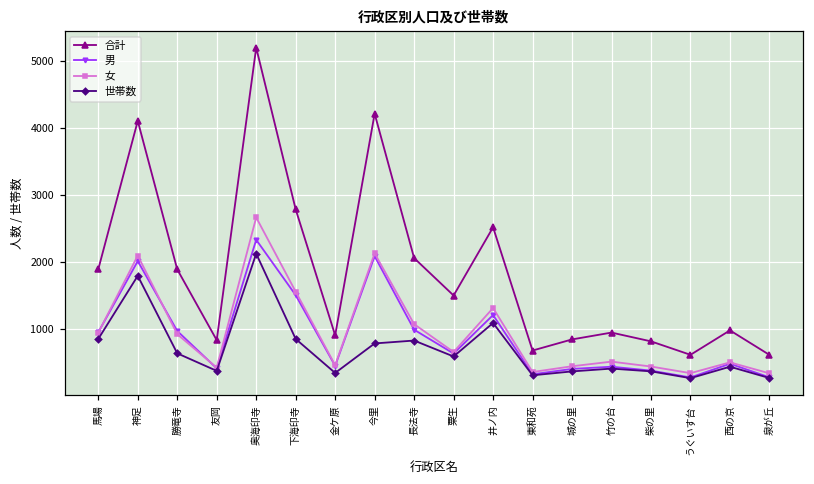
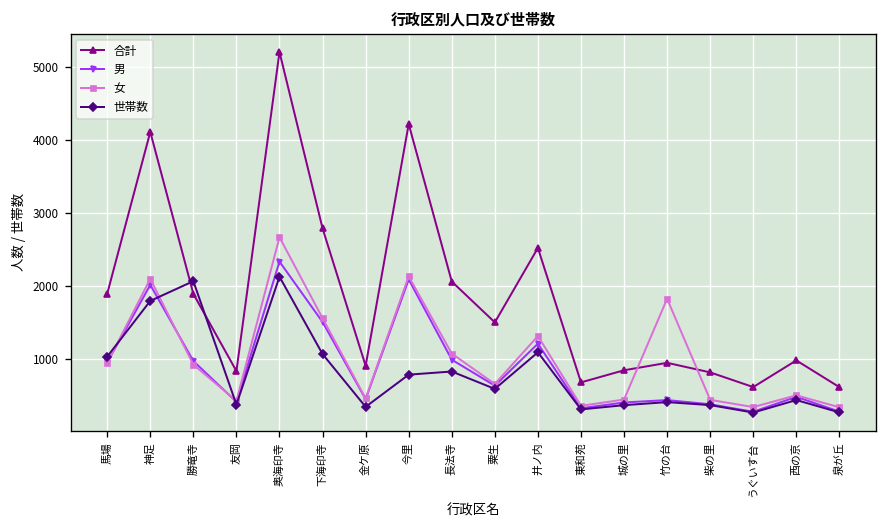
世帯数, 馬場: 800 -> 1000
世帯数, 勝竜寺: 600 -> 2100
世帯数, 下海印寺: 800 -> 1100
女, 竹の台: 500 -> 1800
